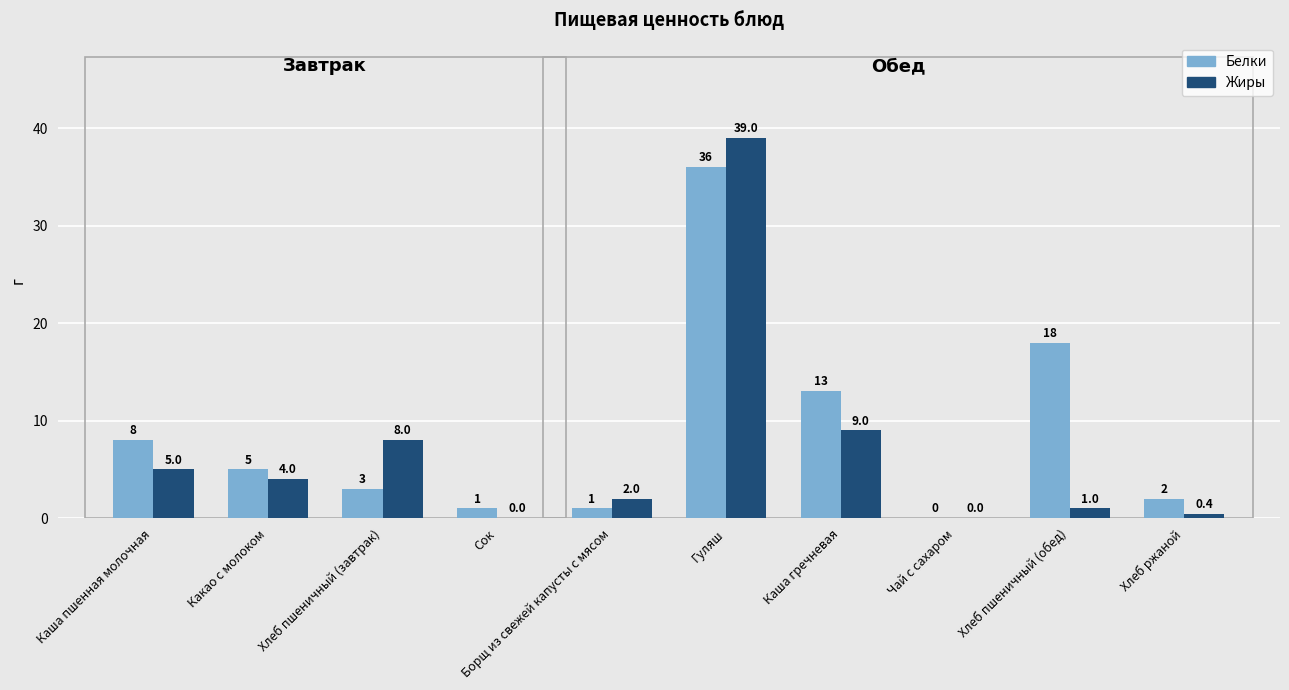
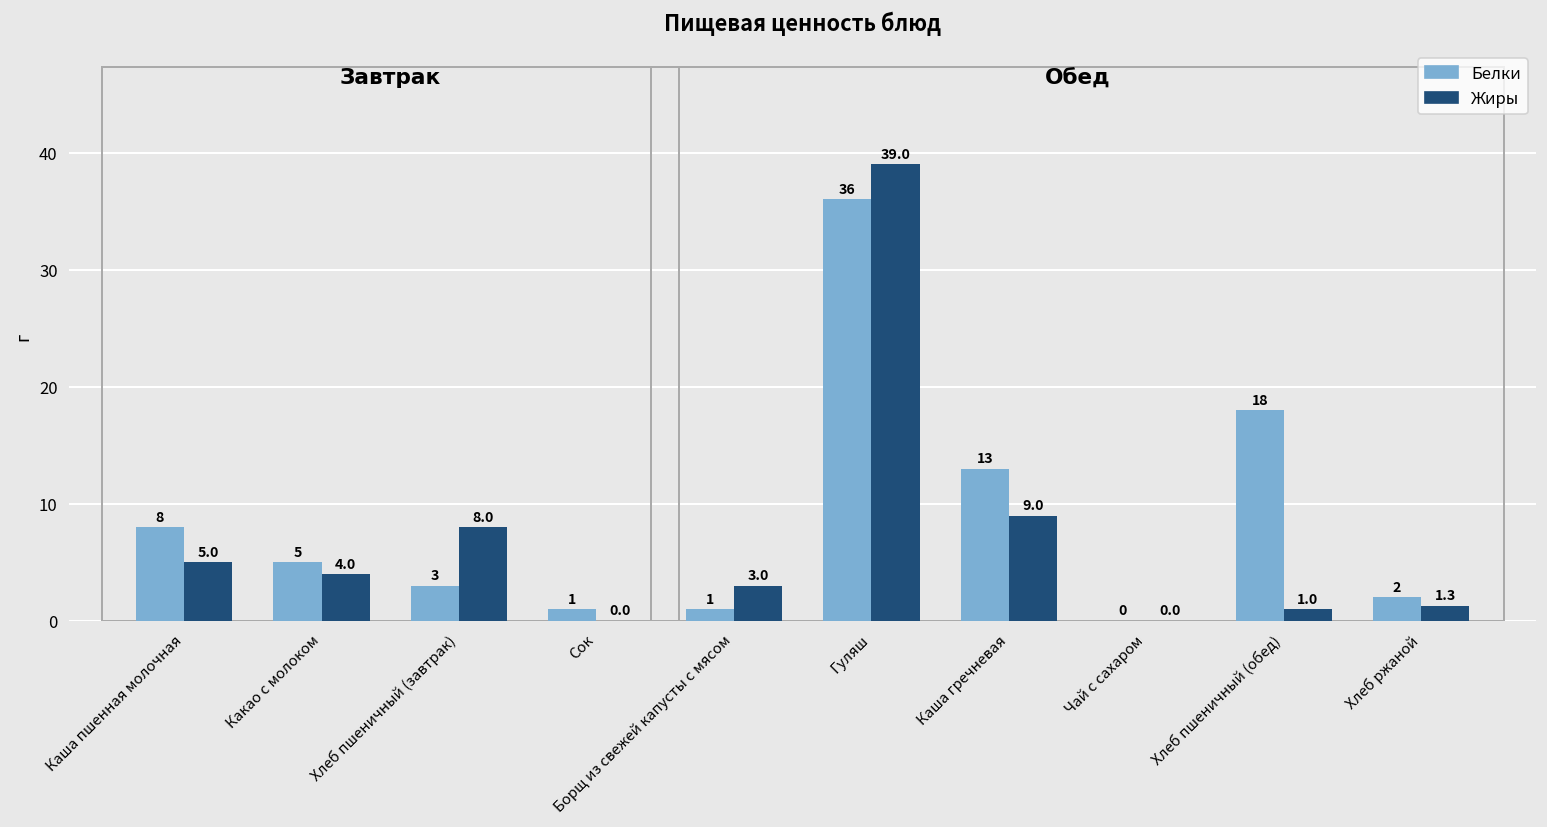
Жиры, Борщ из свежей капусты с мясом: 2.0 -> 3.0
Жиры, Хлеб ржаной: 0.4 -> 1.3
